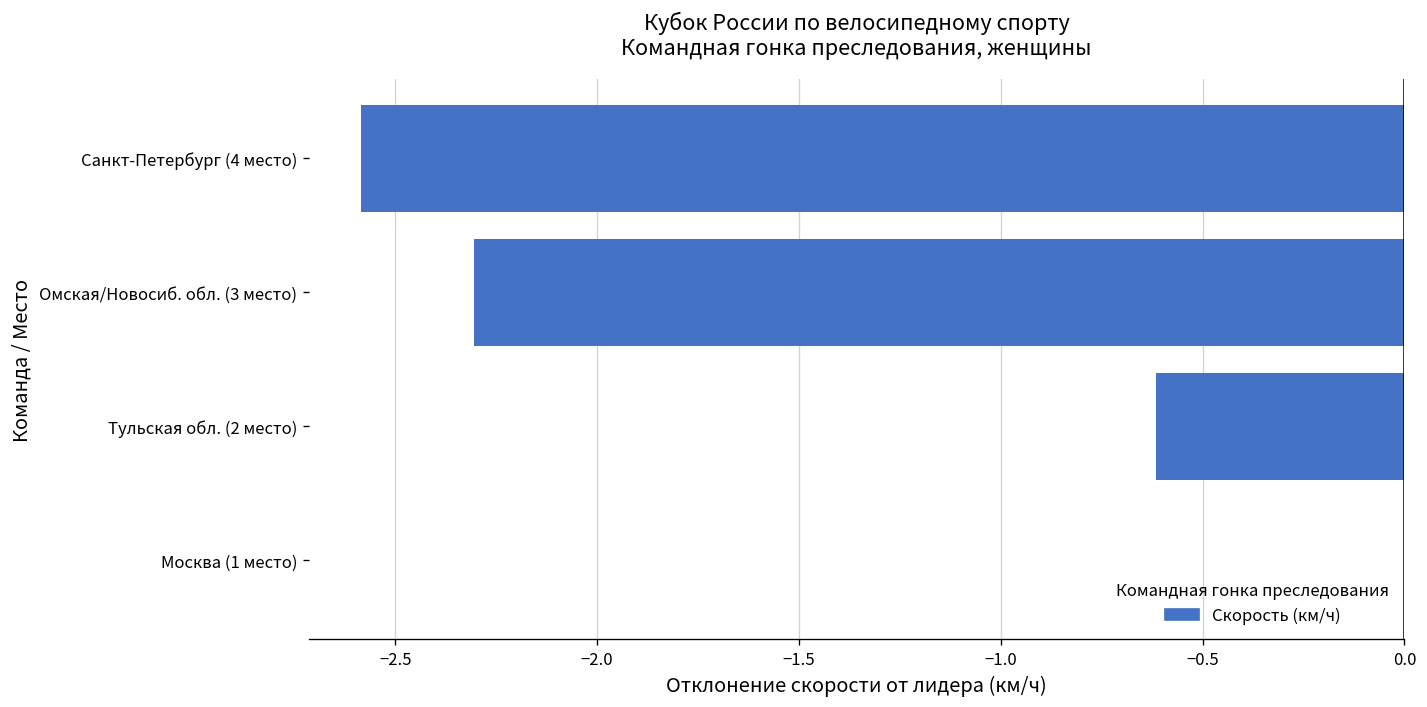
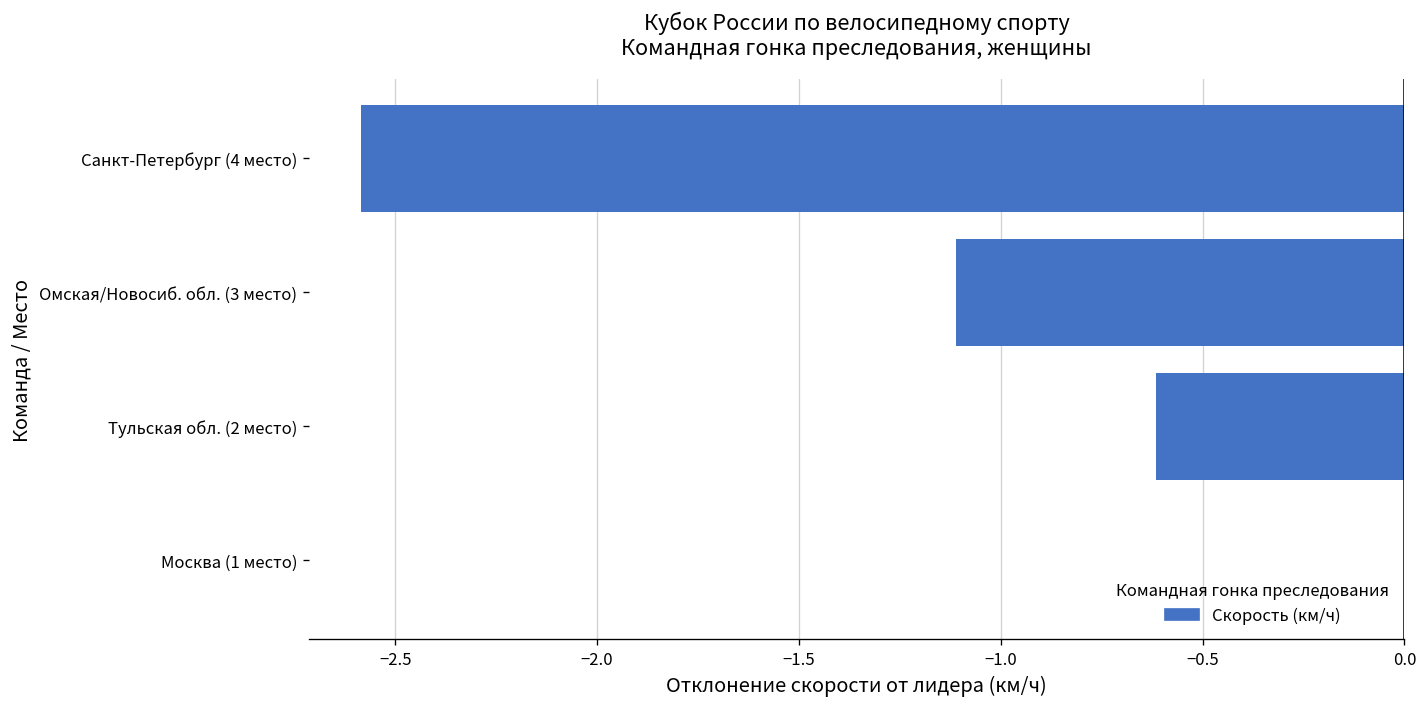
Омская/Новосиб. обл. (3 место): -2.31 -> -1.11
